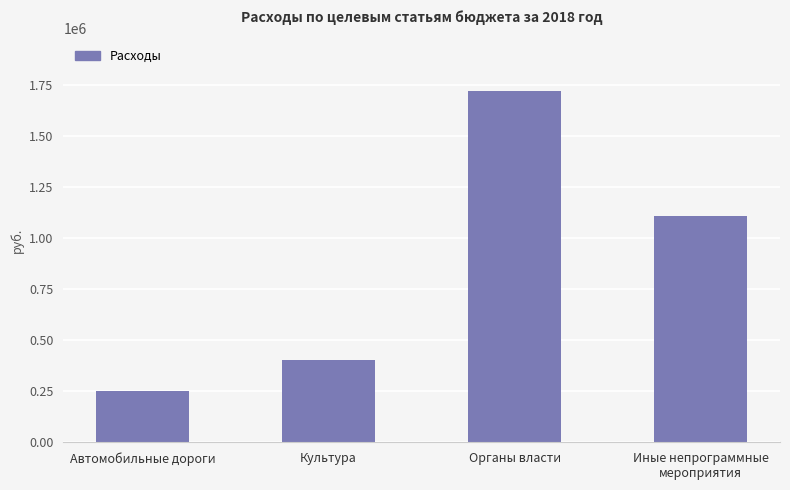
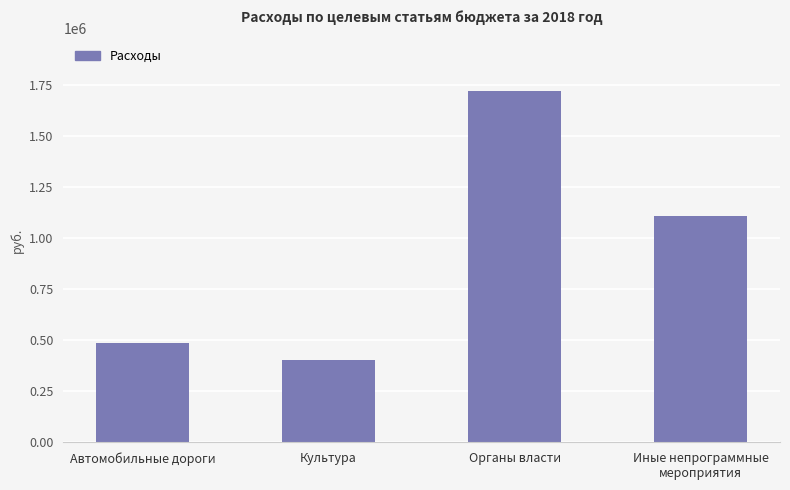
Автомобильные дороги: 250000 -> 480000
